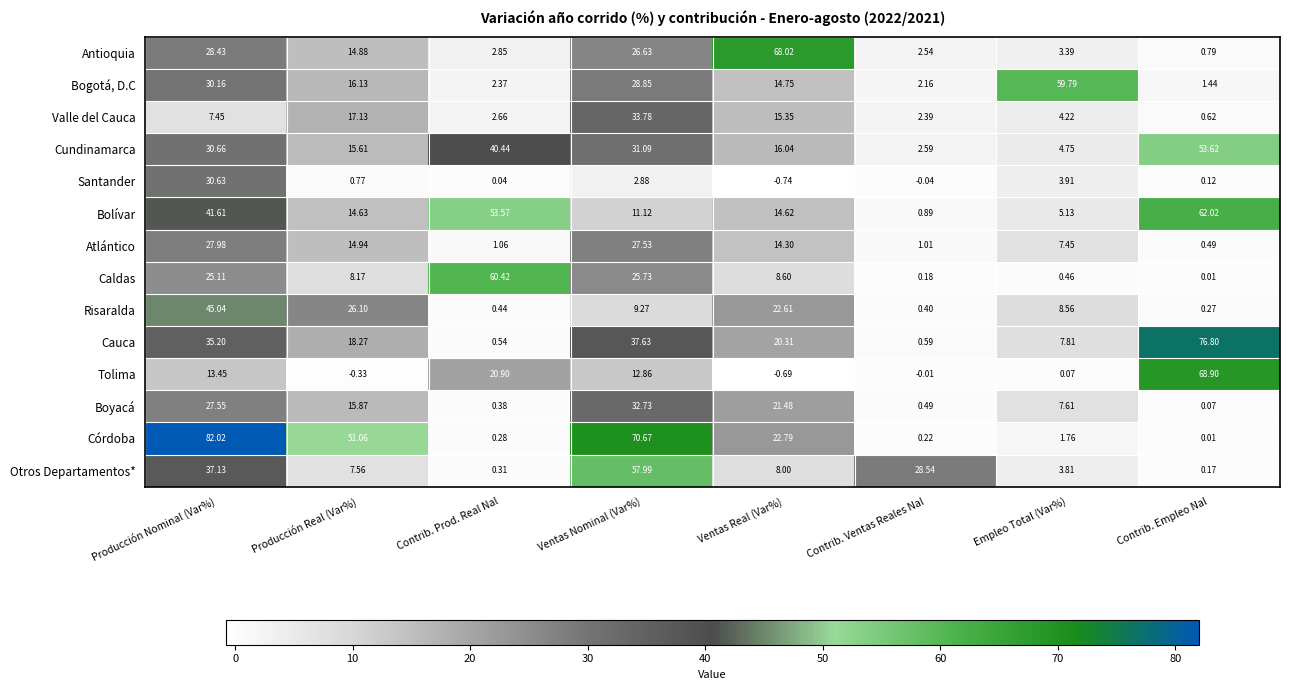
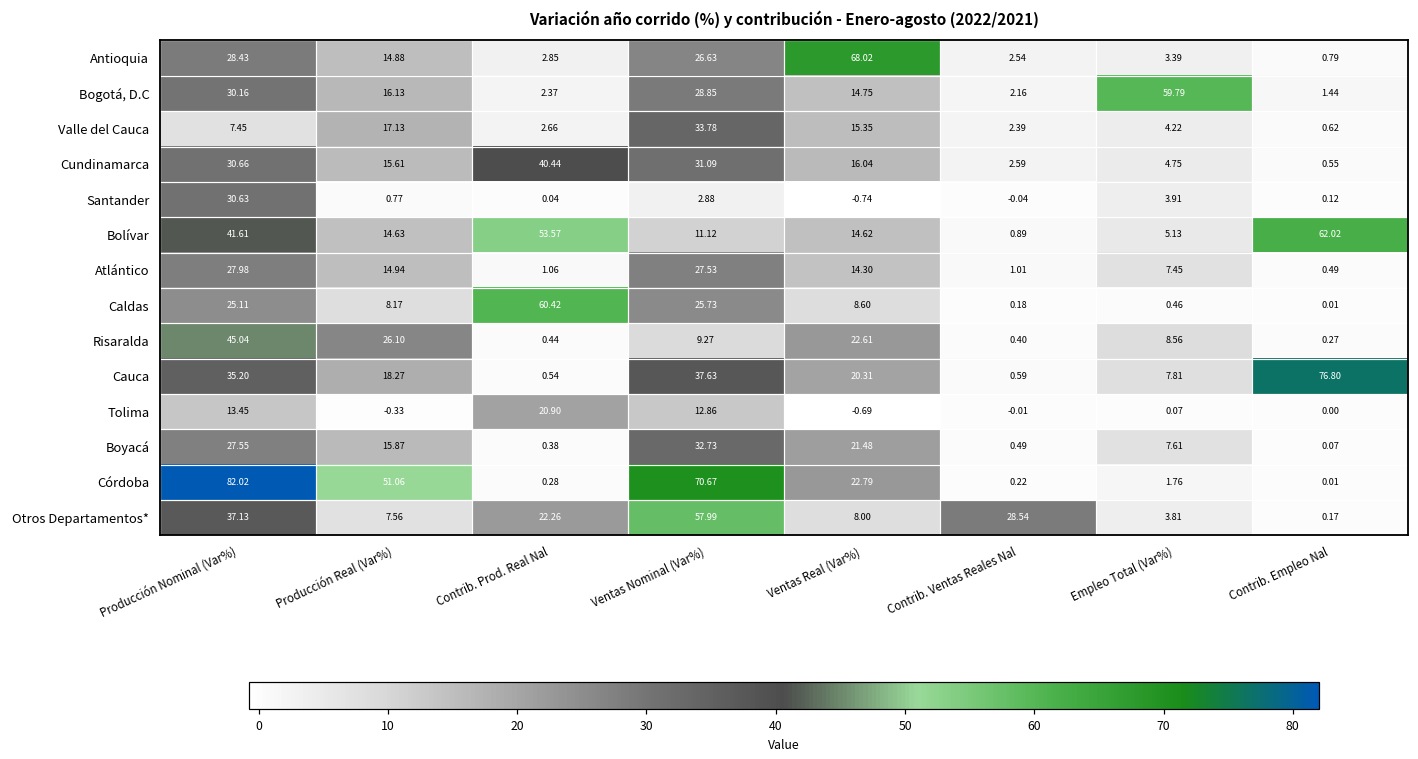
Cundinamarca, Contrib. Empleo Nal: 53.62 -> 0.55
Tolima, Contrib. Empleo Nal: 68.90 -> 0.00
Otros Departamentos*, Contrib. Prod. Real Nal: 0.31 -> 22.26
